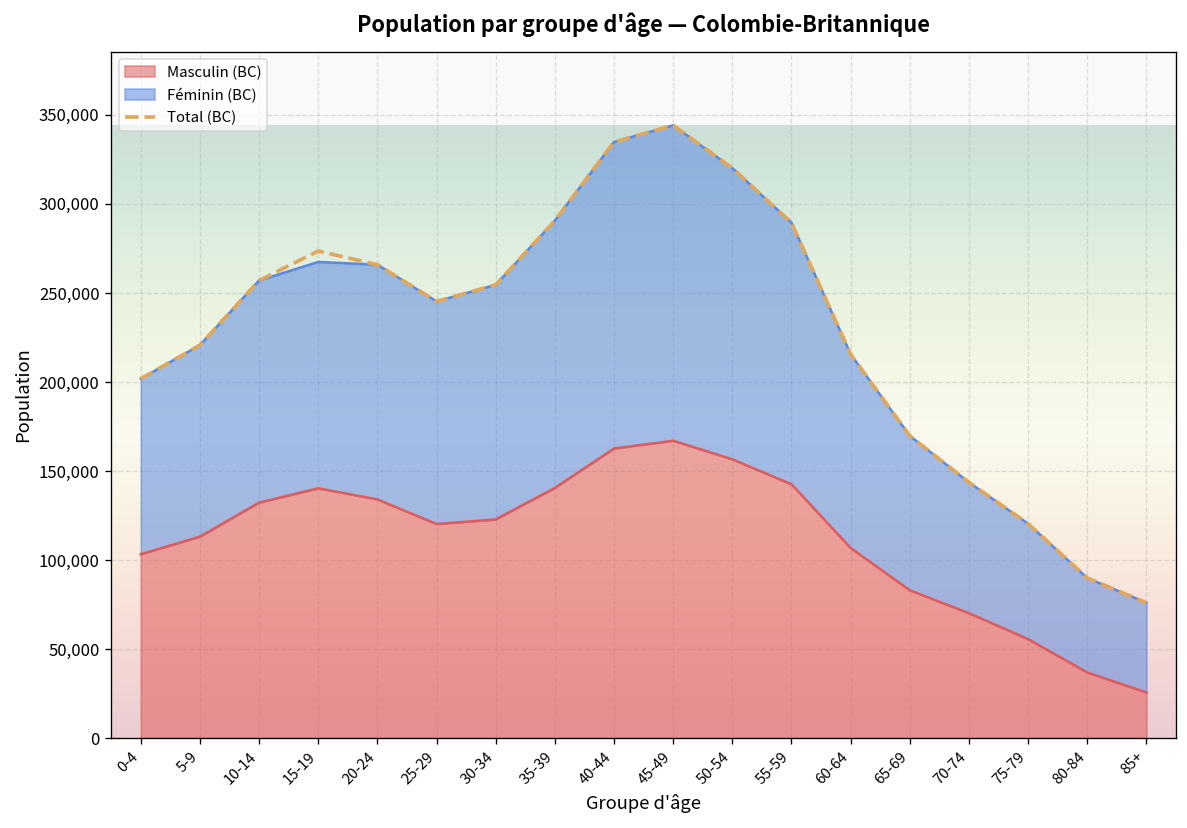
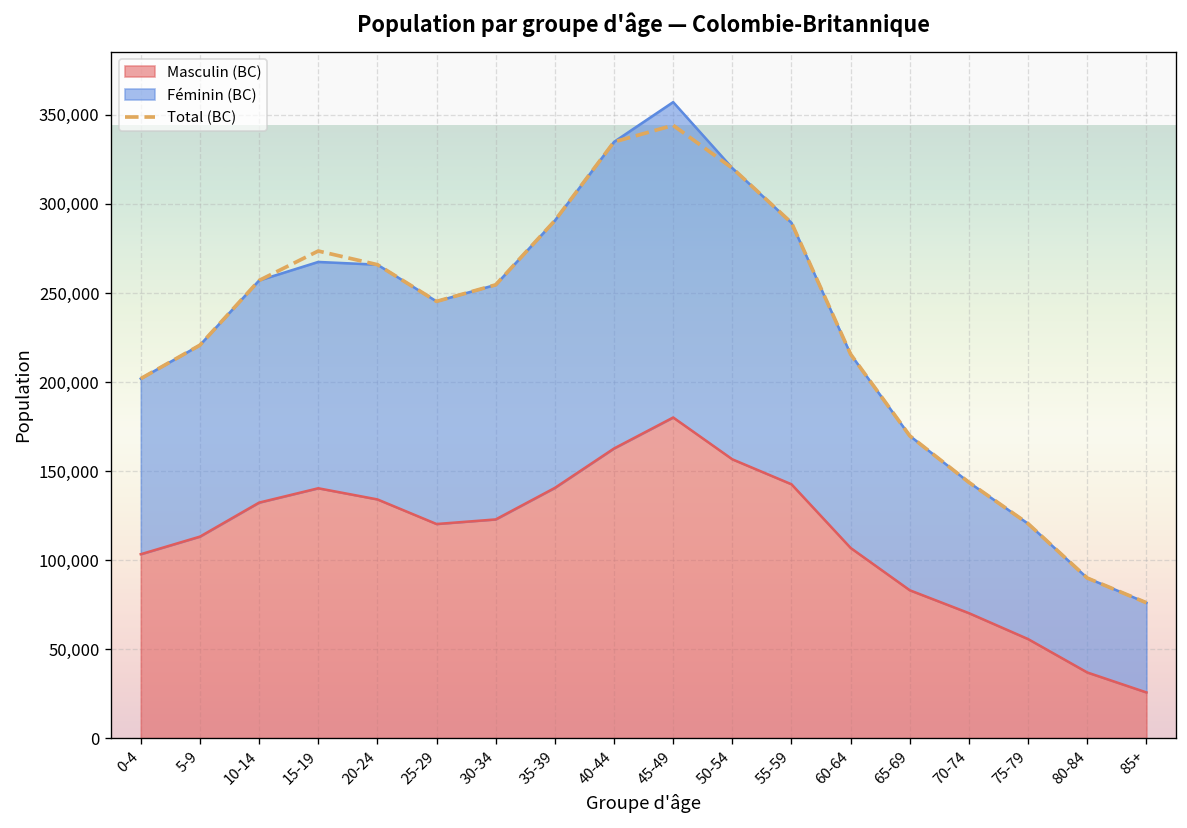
Masculin (BC), 45-49: 167,000 -> 180,000
